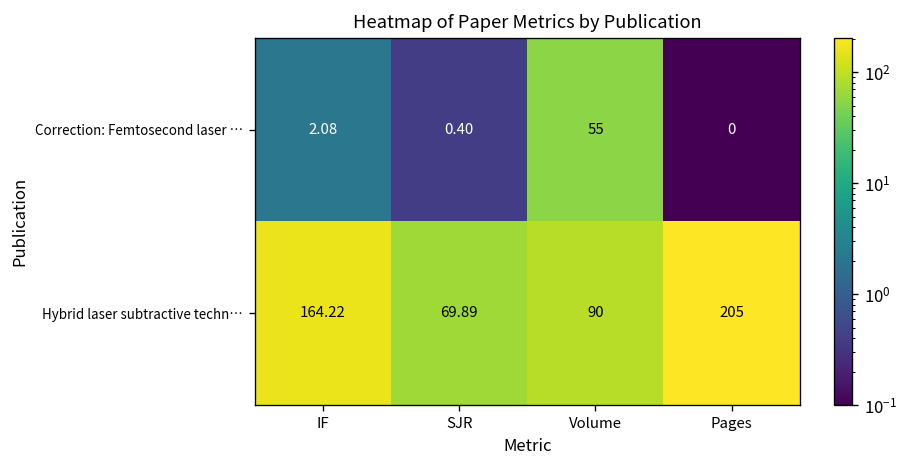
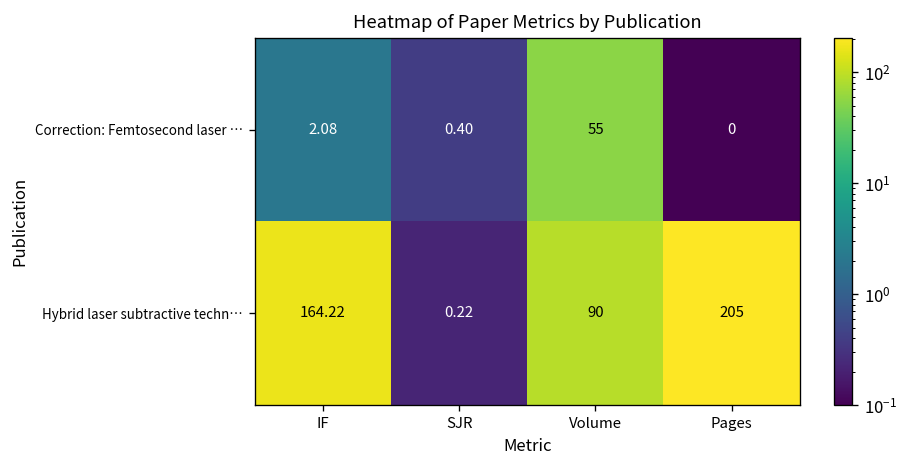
Hybrid laser subtractive techn…, SJR: 69.89 -> 0.22
